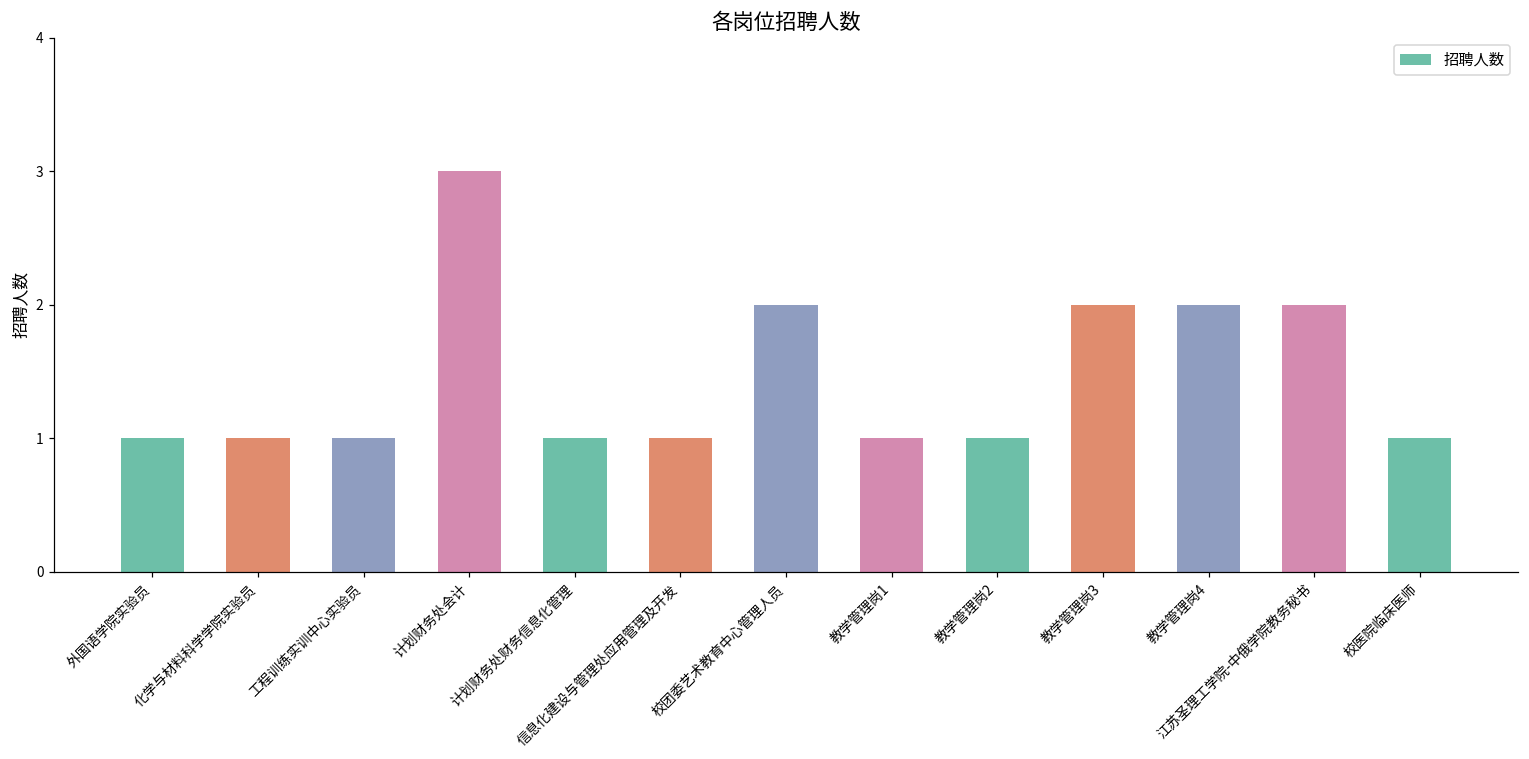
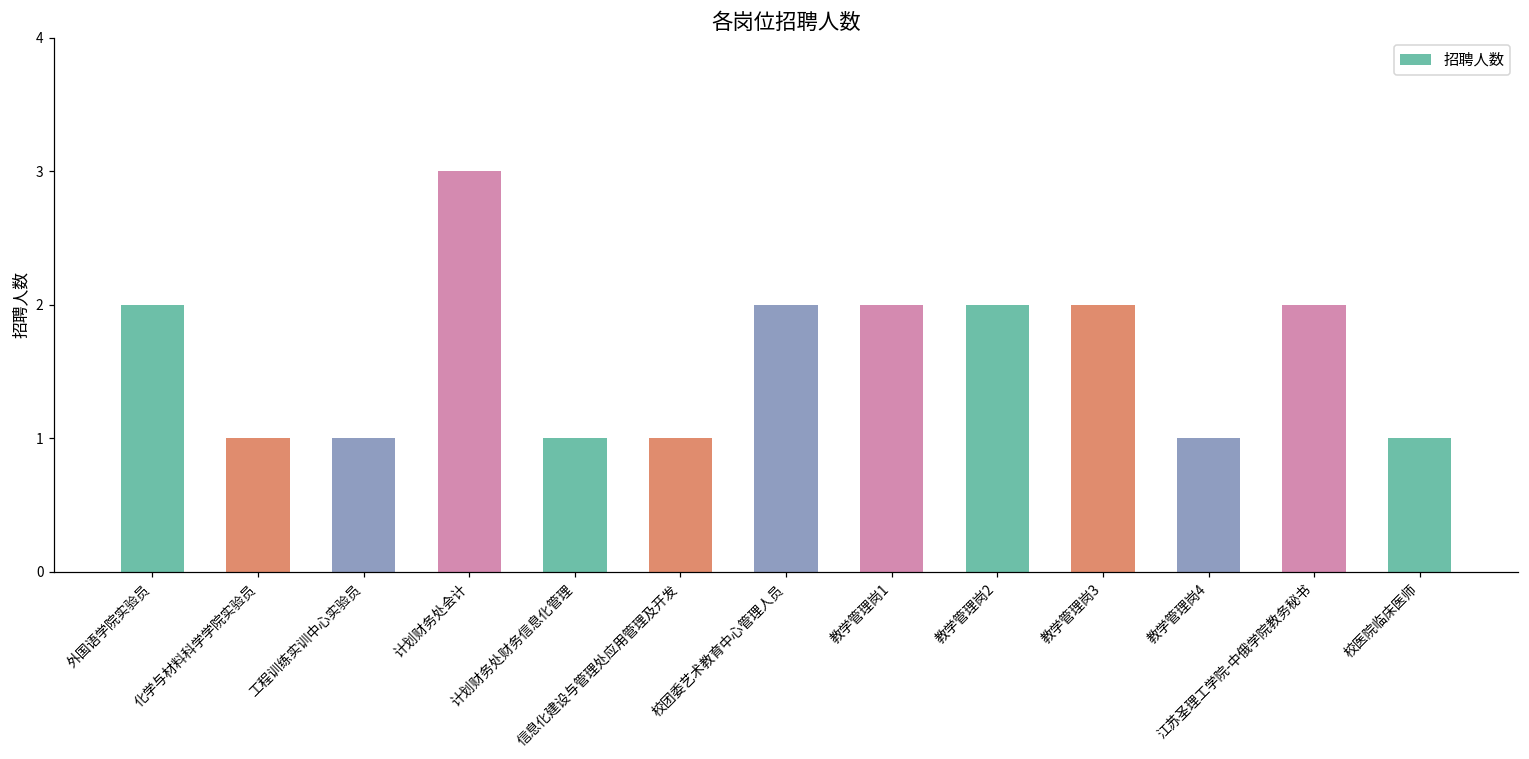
外国语学院实验员: 1 -> 2
教学管理岗1: 1 -> 2
教学管理岗2: 1 -> 2
教学管理岗4: 2 -> 1
